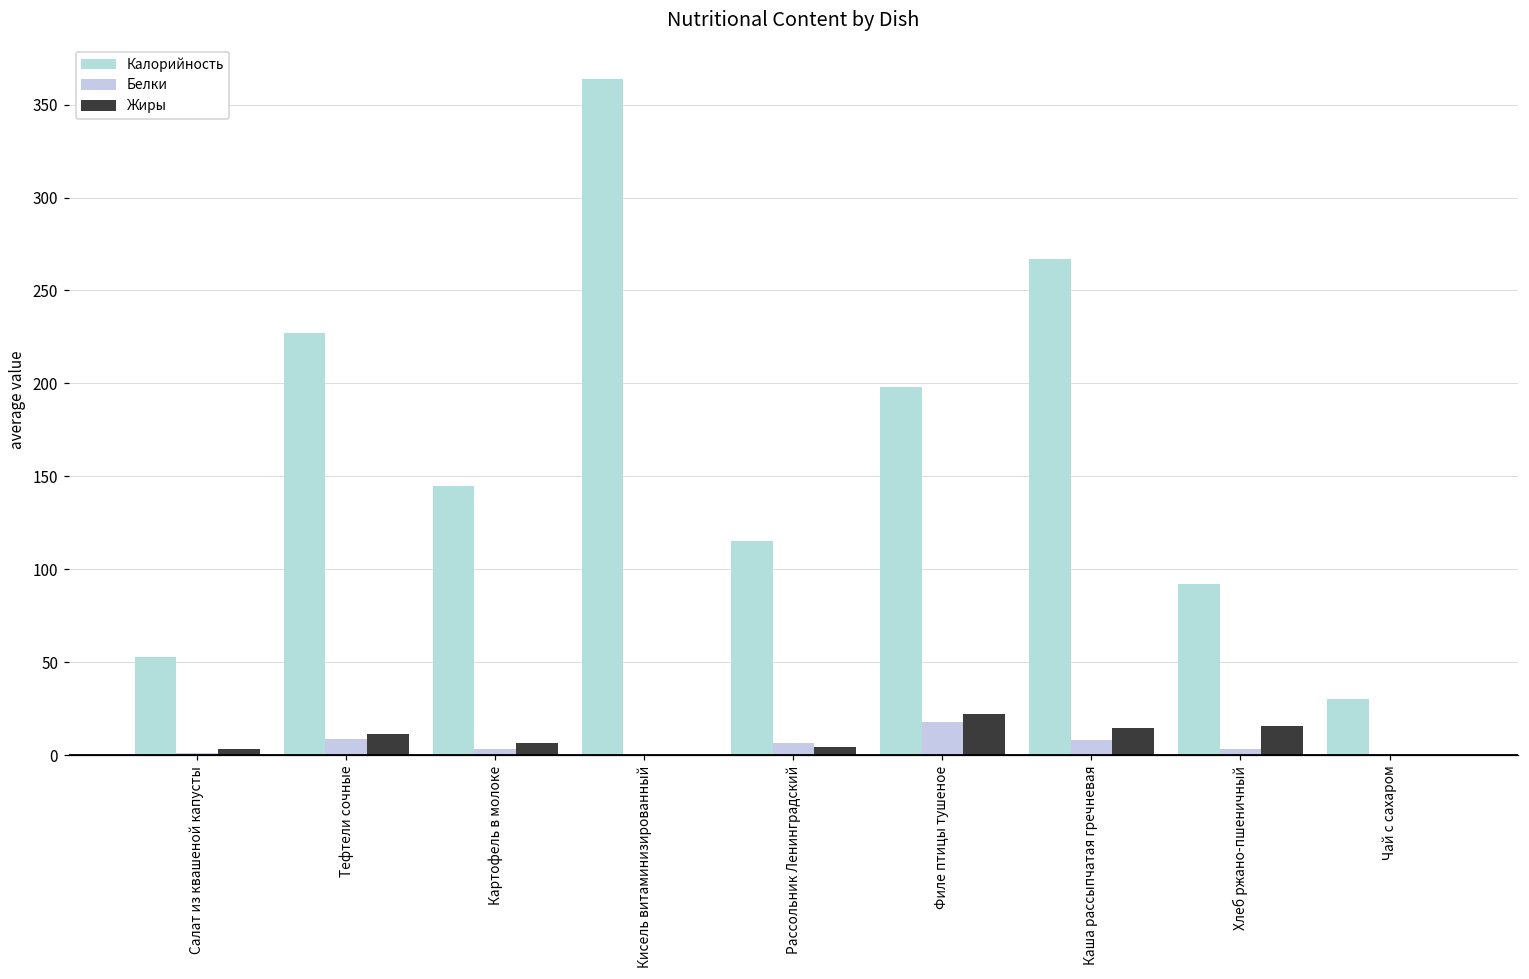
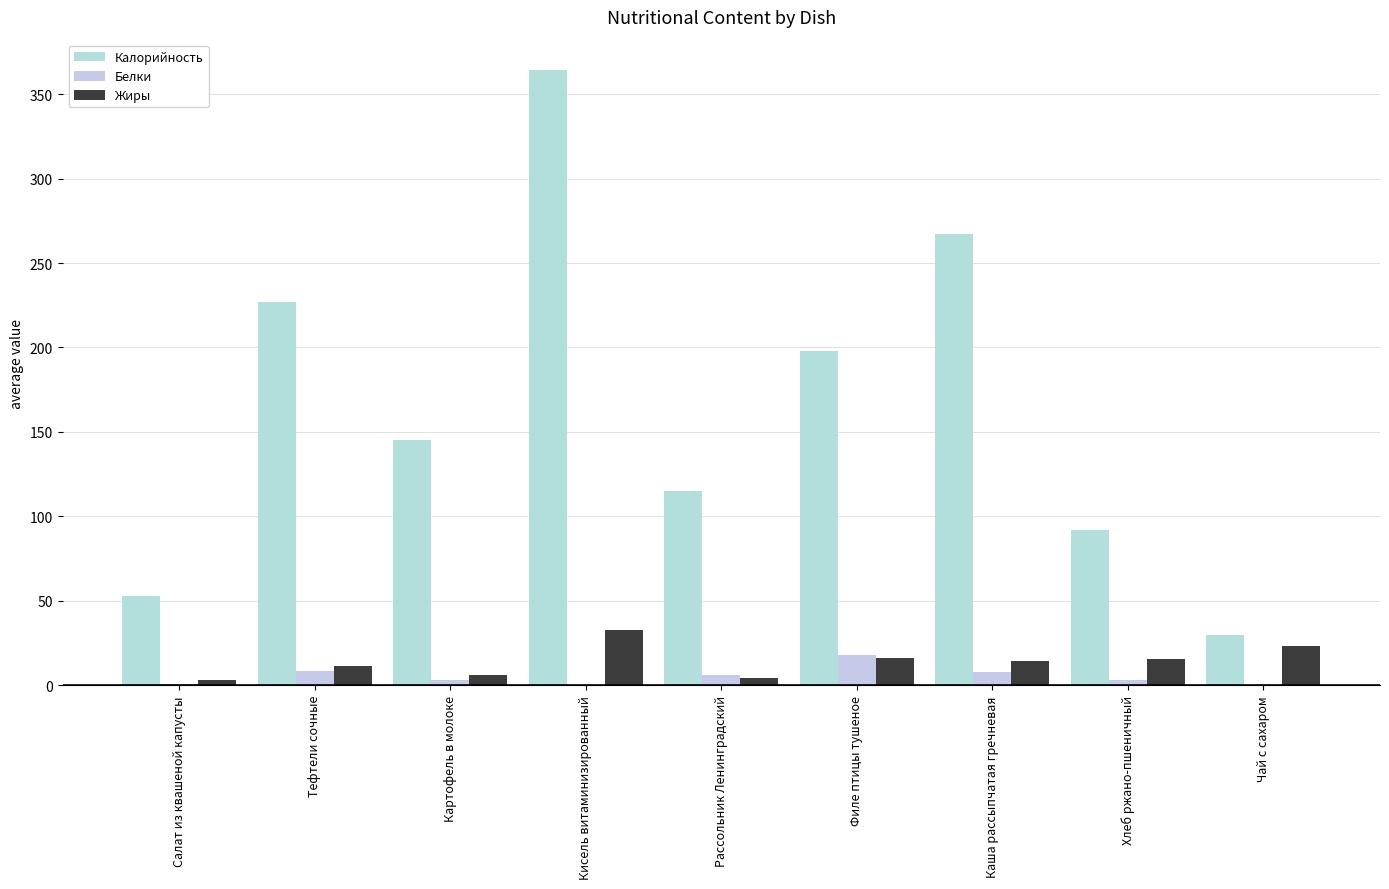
Жиры, Кисель витаминизированный: 0 -> 33
Жиры, Филе птицы тушеное: 22 -> 16
Жиры, Чай с сахаром: 0 -> 23
